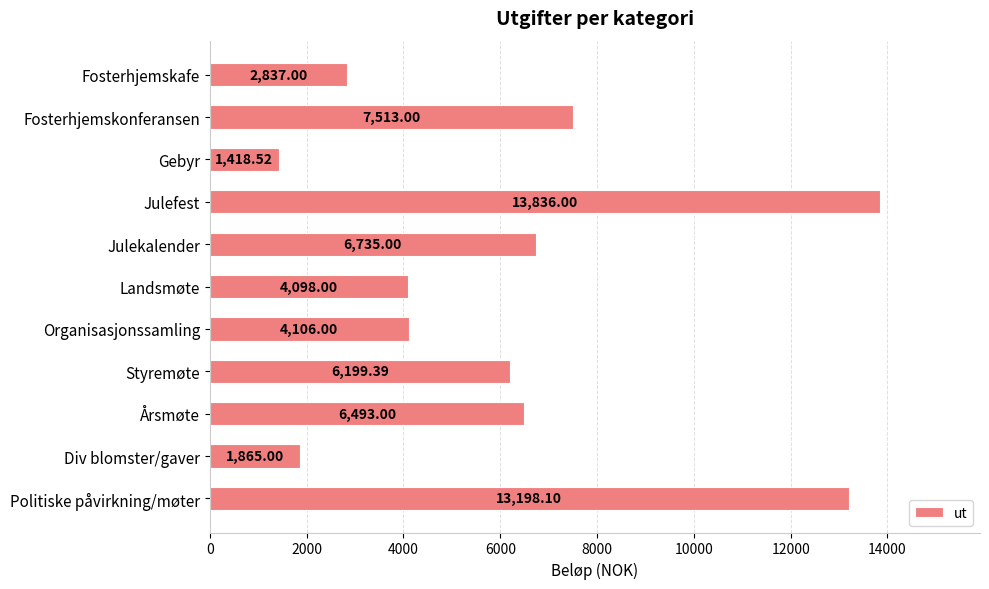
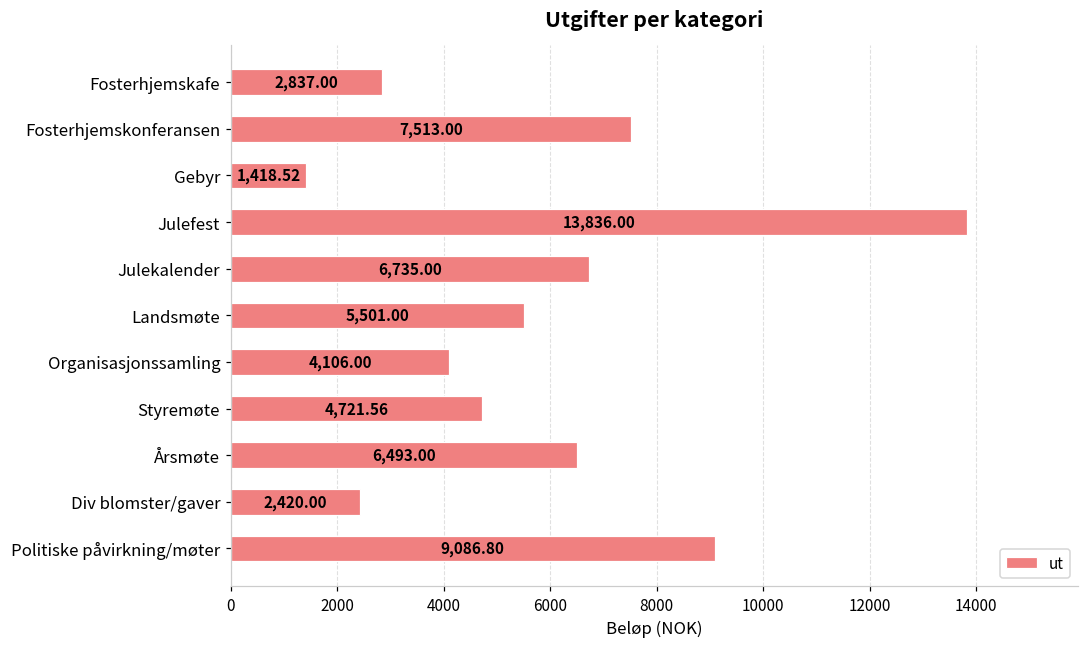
Landsmøte: 4,098.00 -> 5,501.00
Styremøte: 6,199.39 -> 4,721.56
Div blomster/gaver: 1,865.00 -> 2,420.00
Politiske påvirkning/møter: 13,198.10 -> 9,086.80
